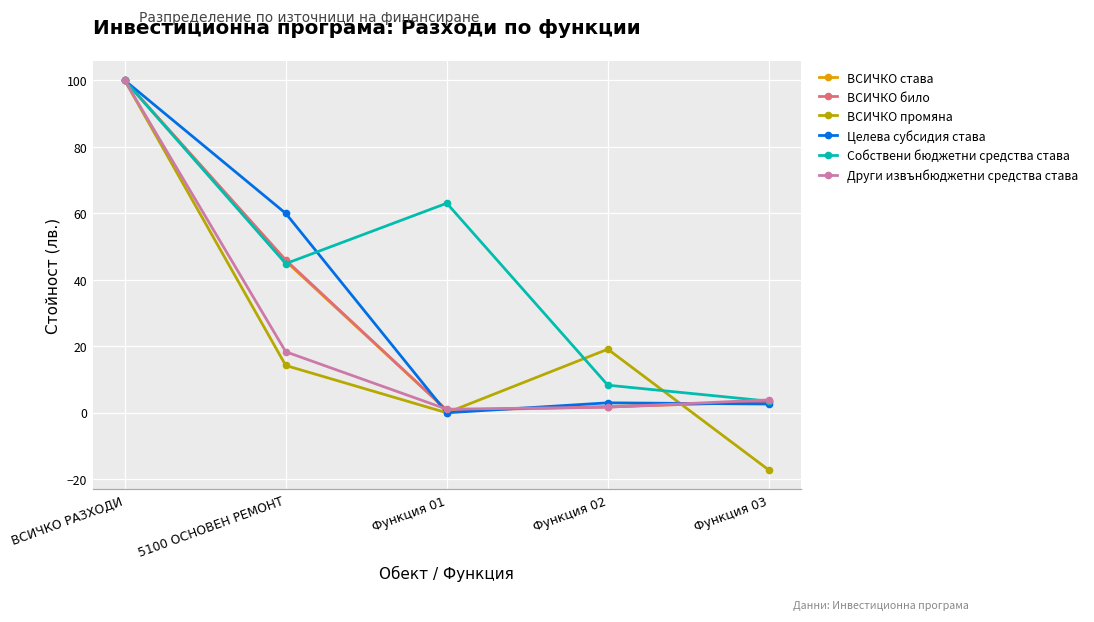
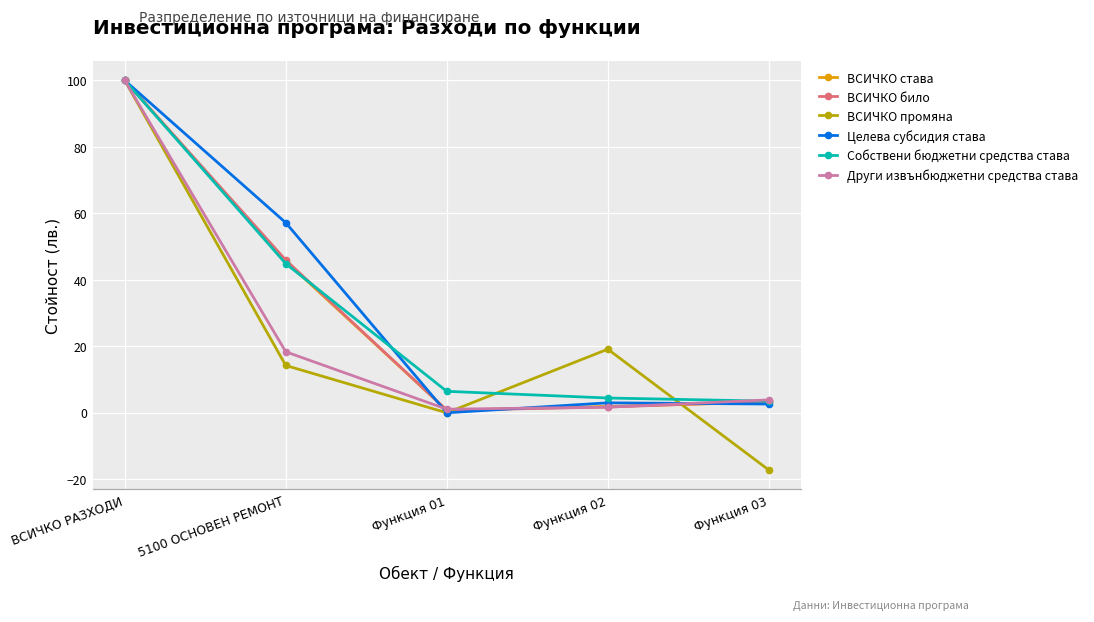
Целева субсидия става, 5100 ОСНОВЕН РЕМОНТ: 60 -> 57
Собствени бюджетни средства става, Функция 01: 63 -> 6
Собствени бюджетни средства става, Функция 02: 8 -> 4
